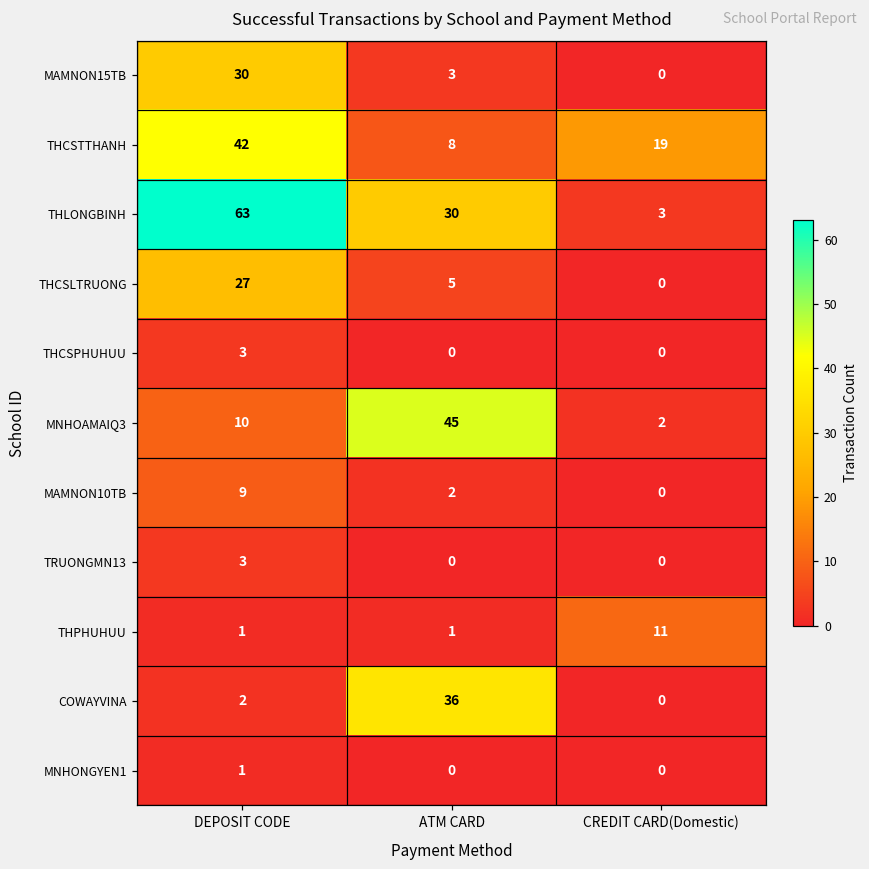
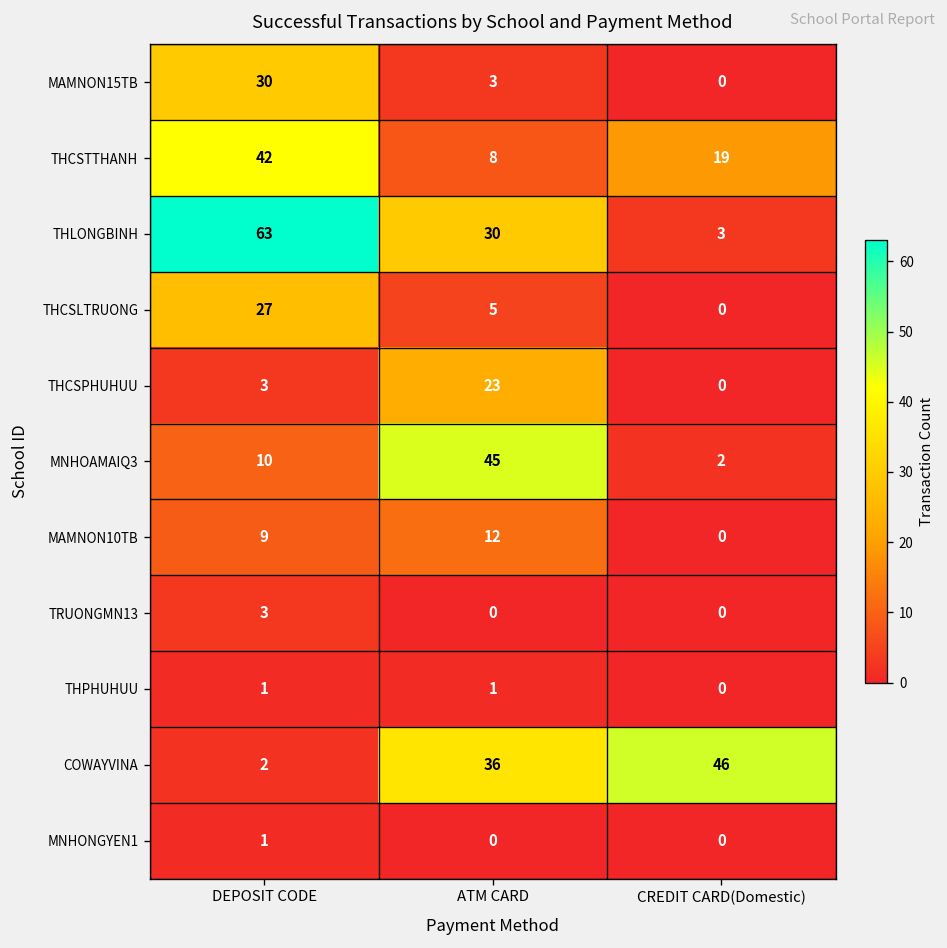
THCSPHUHUU, ATM CARD: 0 -> 23
MAMNON10TB, ATM CARD: 2 -> 12
THPHUHUU, CREDIT CARD(Domestic): 11 -> 0
COWAYVINA, CREDIT CARD(Domestic): 0 -> 46
